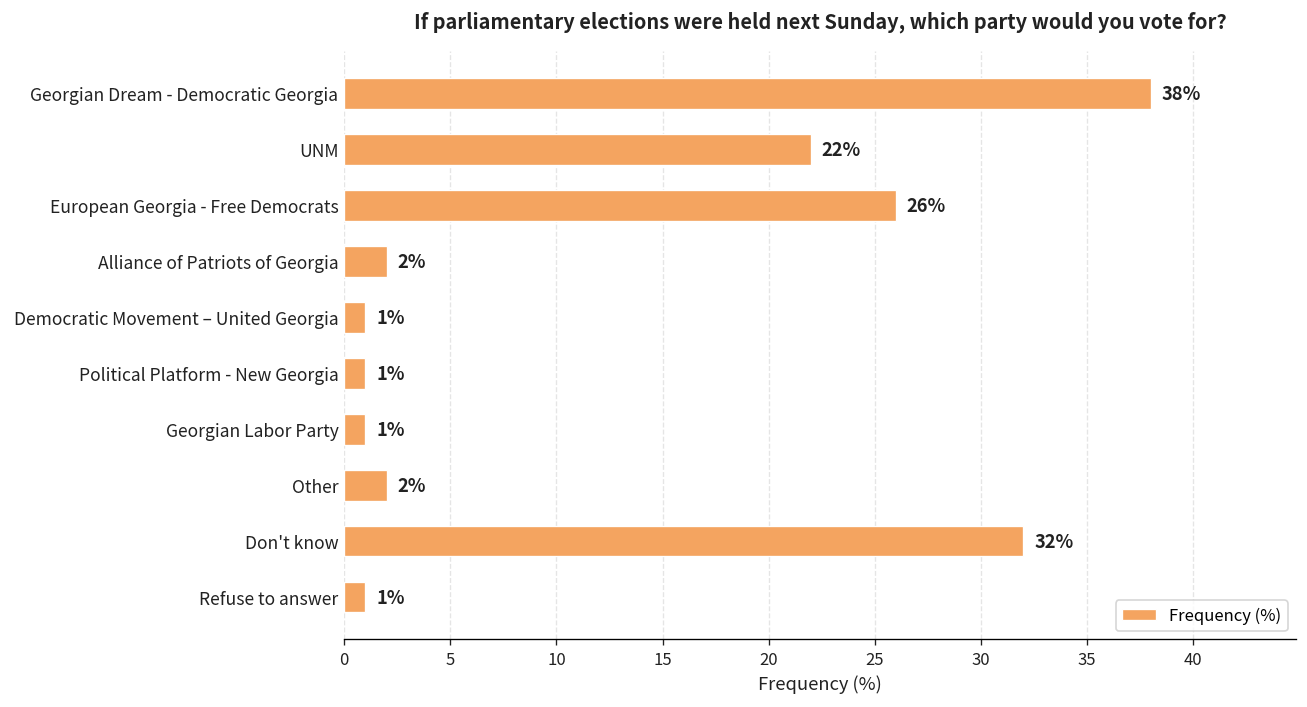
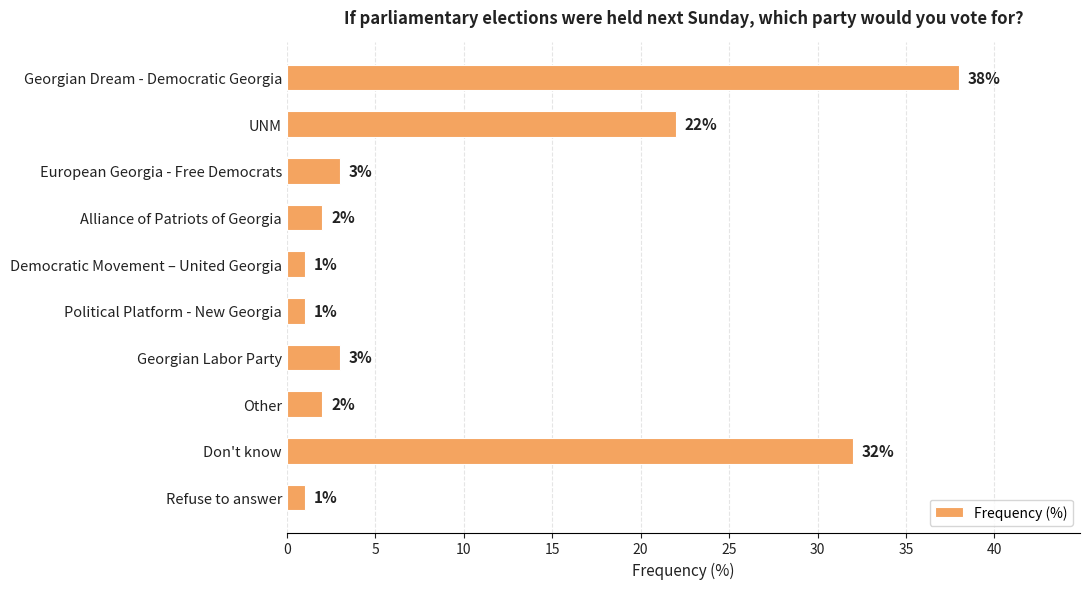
European Georgia - Free Democrats: 26% -> 3%
Georgian Labor Party: 1% -> 3%
